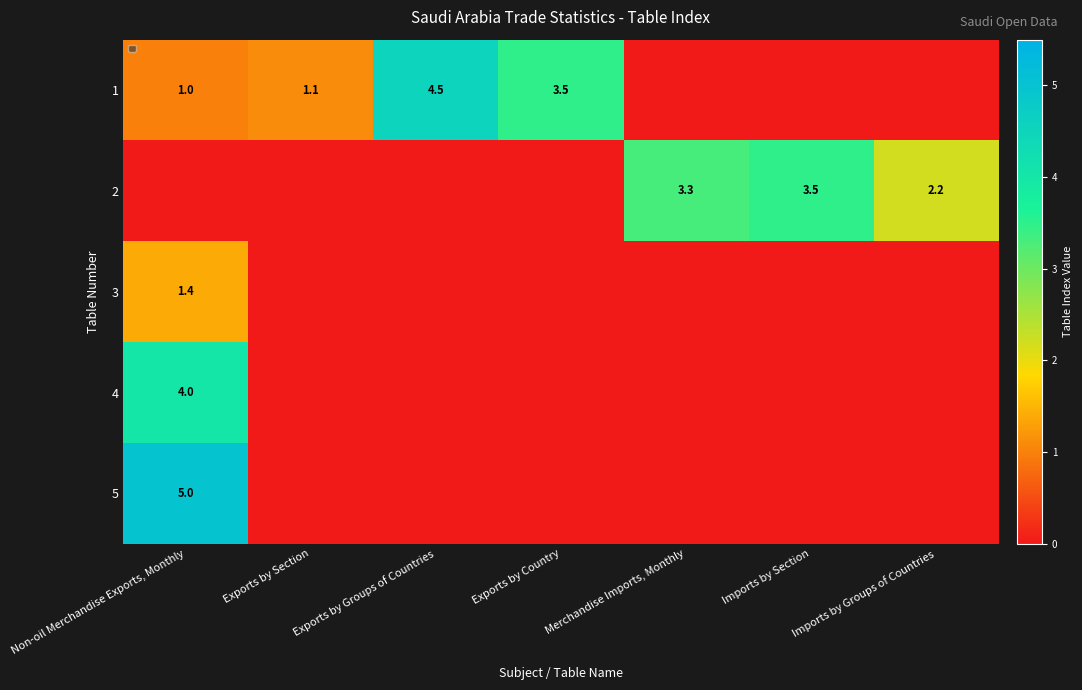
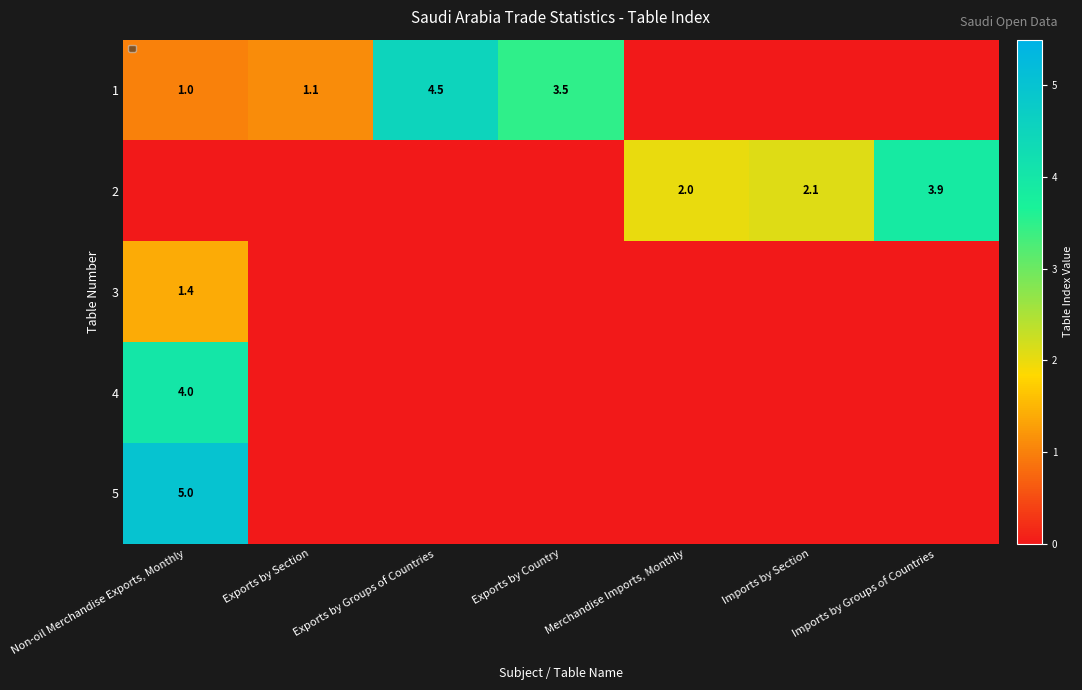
2, Merchandise Imports, Monthly: 3.3 -> 2.0
2, Imports by Section: 3.5 -> 2.1
2, Imports by Groups of Countries: 2.2 -> 3.9
